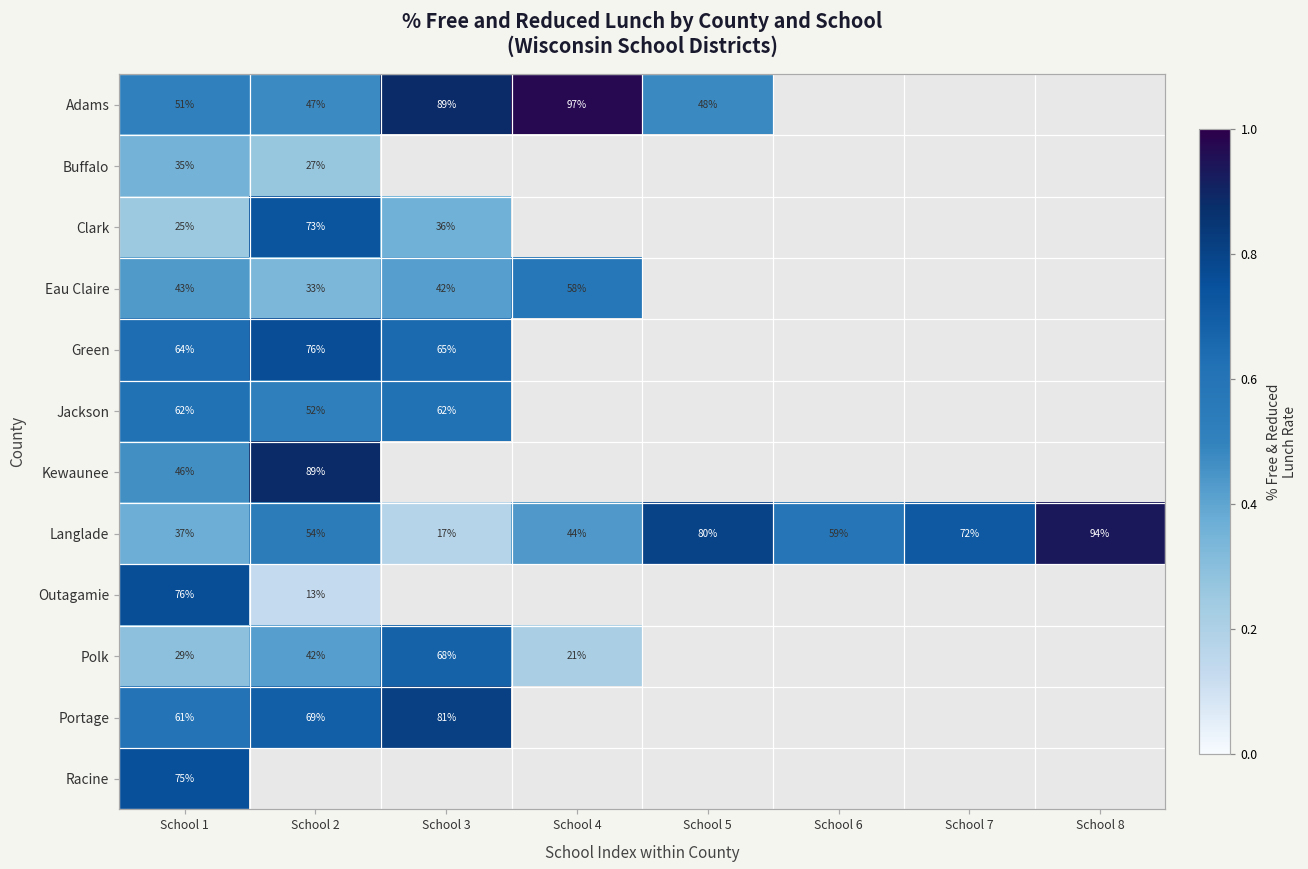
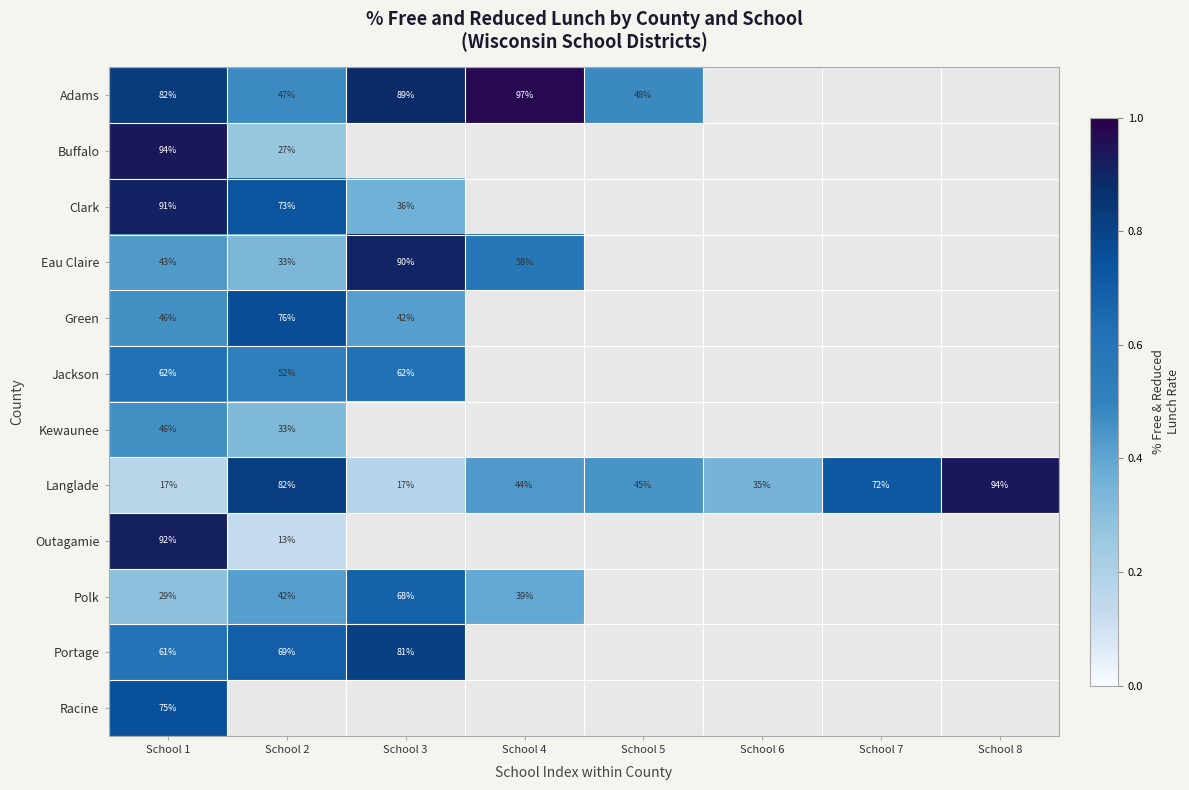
Adams, School 1: 51% -> 82%
Buffalo, School 1: 35% -> 94%
Clark, School 1: 25% -> 91%
Eau Claire, School 3: 42% -> 90%
Green, School 1: 64% -> 46%
Green, School 3: 65% -> 42%
Kewaunee, School 2: 89% -> 33%
Langlade, School 1: 37% -> 17%
Langlade, School 2: 54% -> 82%
Langlade, School 5: 80% -> 45%
Langlade, School 6: 59% -> 35%
Outagamie, School 1: 76% -> 92%
Polk, School 4: 21% -> 39%
